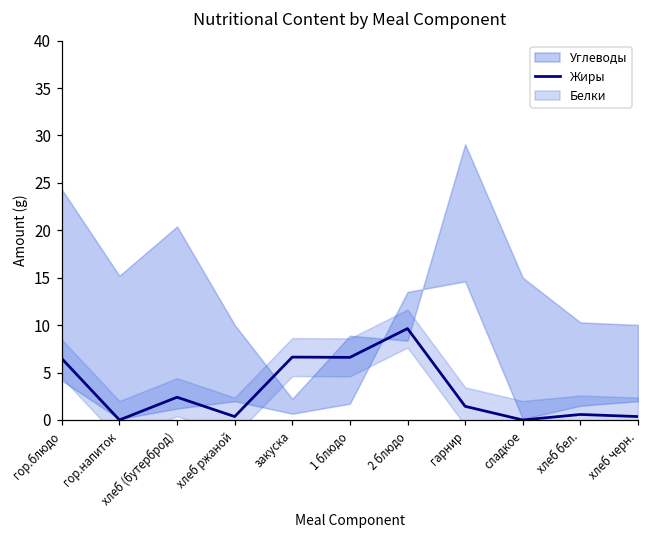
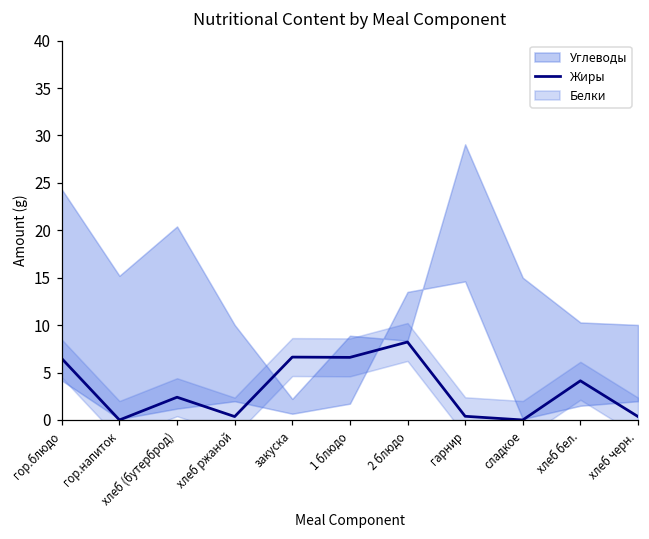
Жиры, 2 блюдо: 10 -> 8
Жиры, гарнир: 1 -> 0
Жиры, хлеб бел.: 1 -> 4
